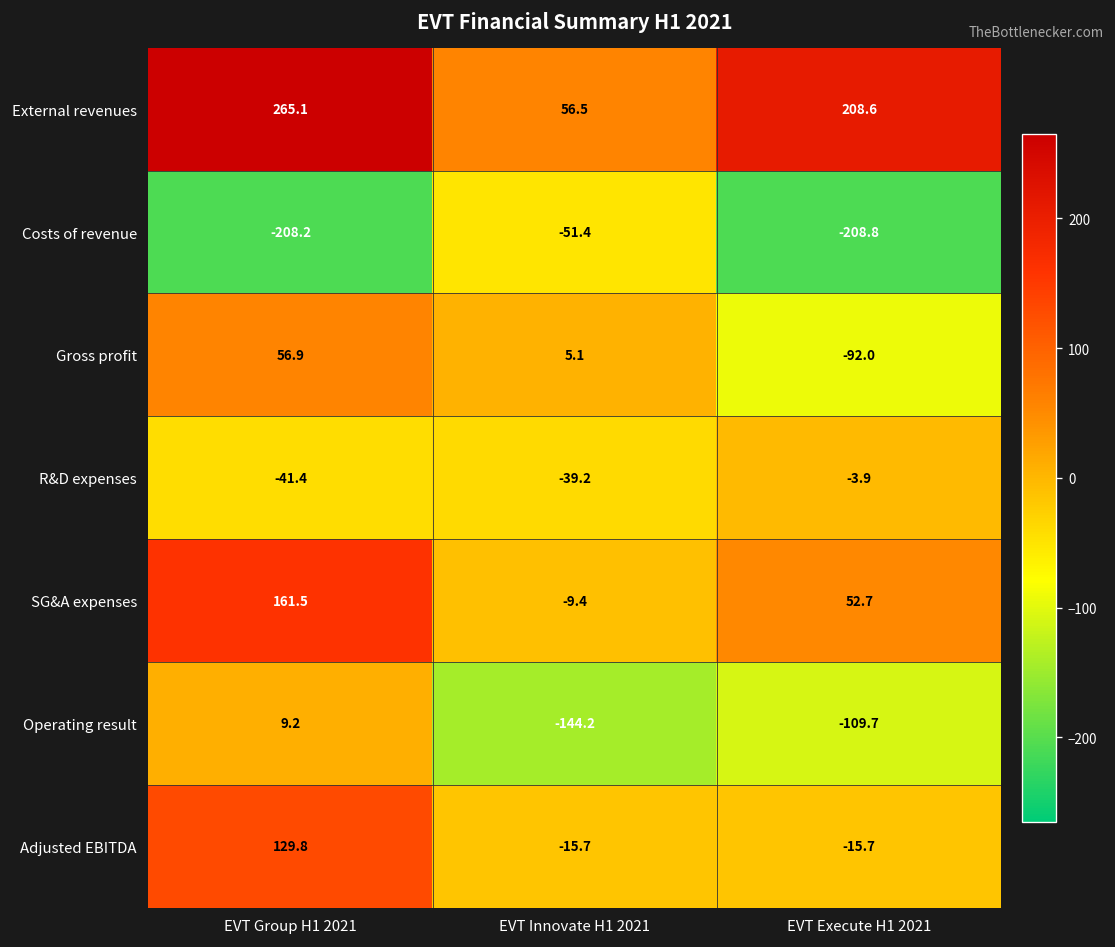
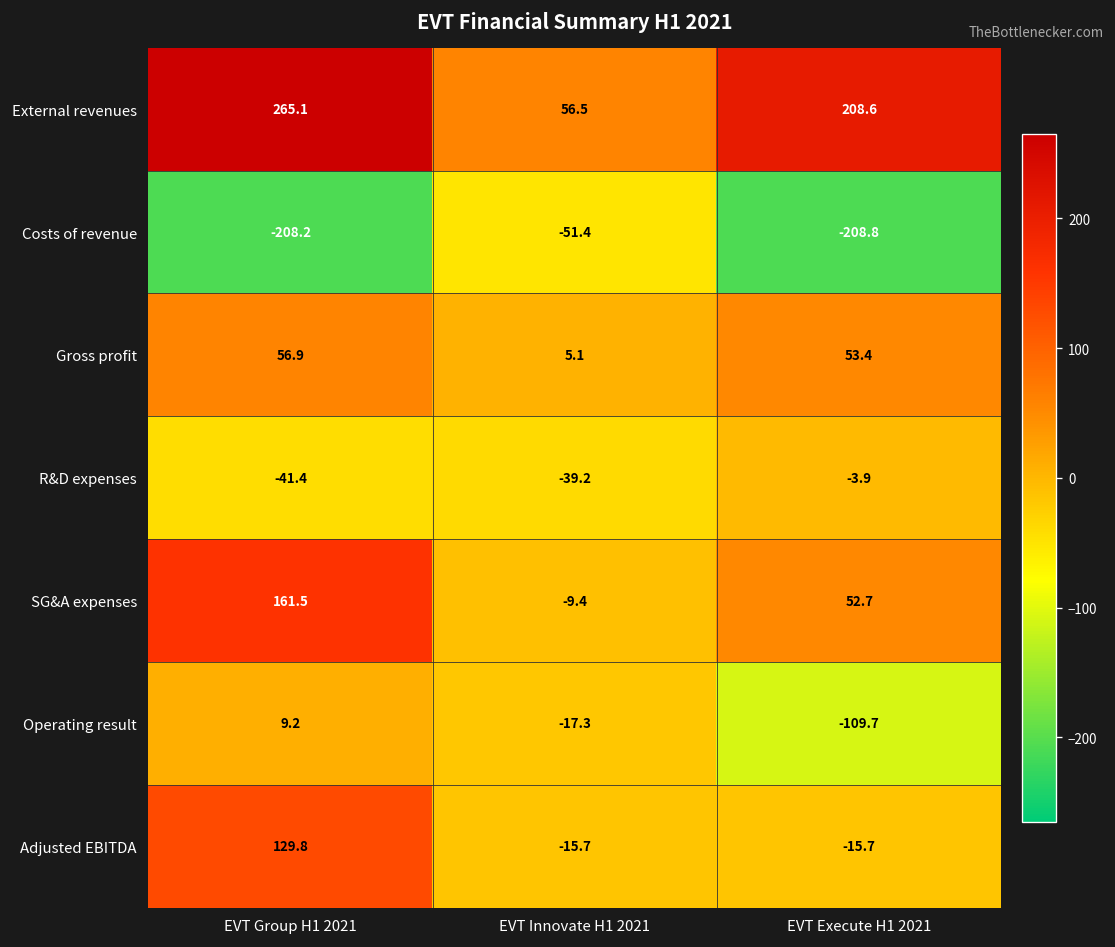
Gross profit, EVT Execute H1 2021: -92.0 -> 53.4
Operating result, EVT Innovate H1 2021: -144.2 -> -17.3
